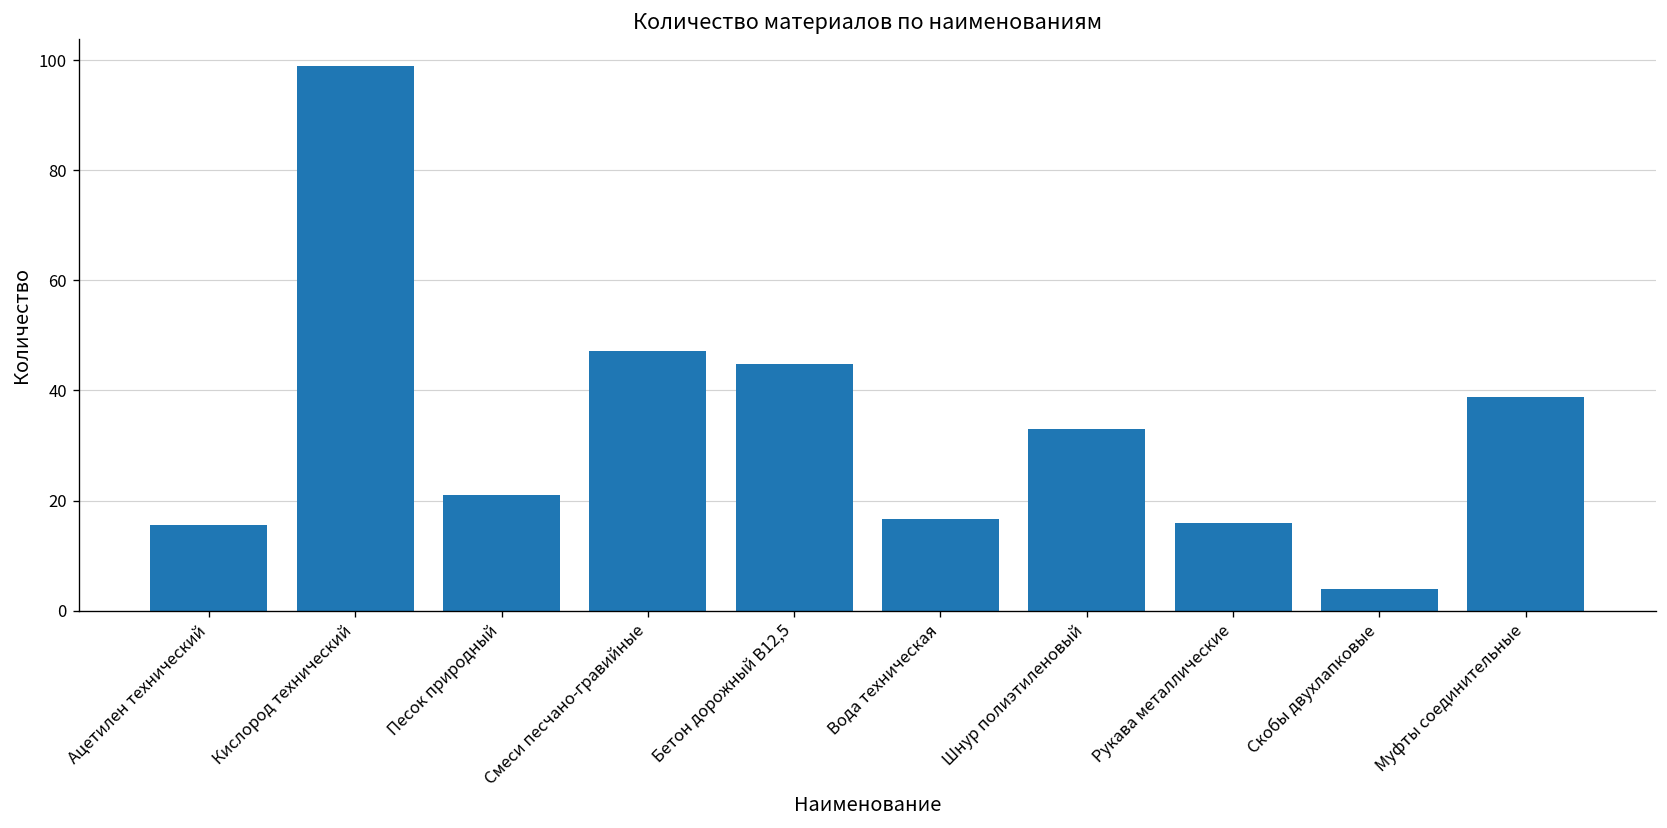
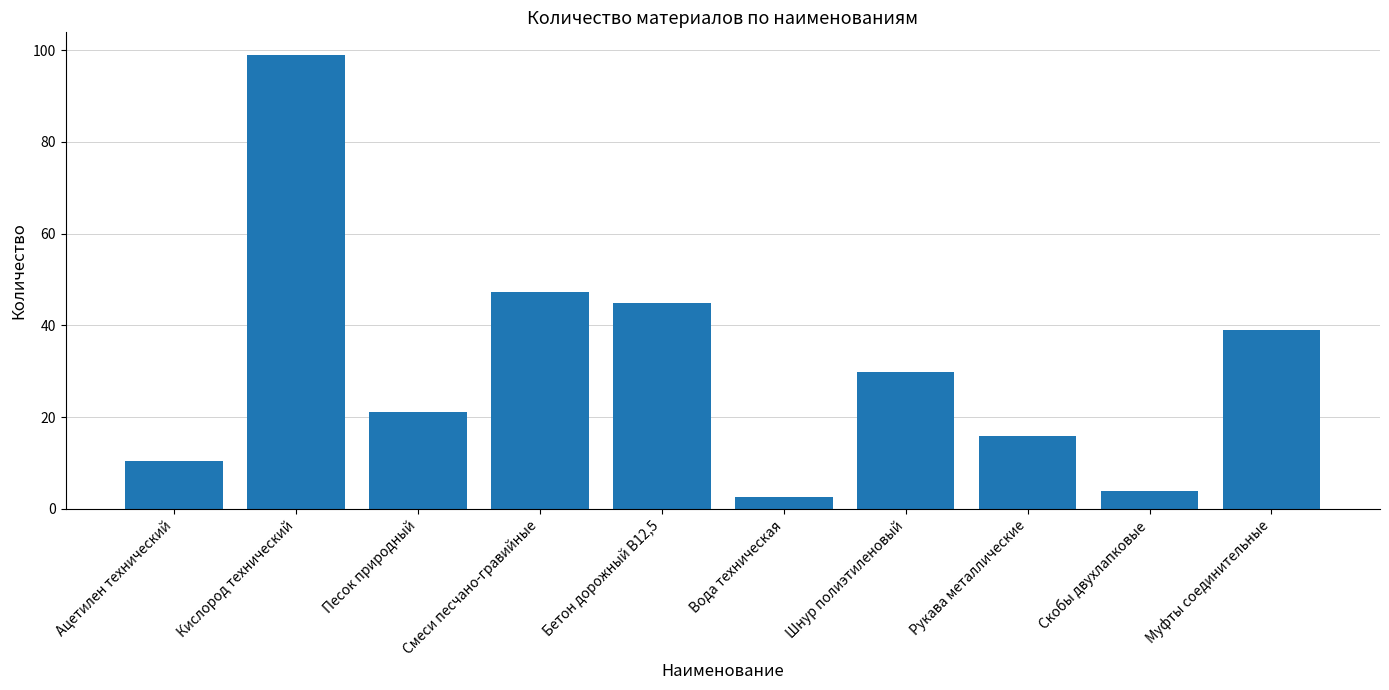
Ацетилен технический: 16 -> 10
Вода техническая: 17 -> 3
Шнур полиэтиленовый: 33 -> 30
